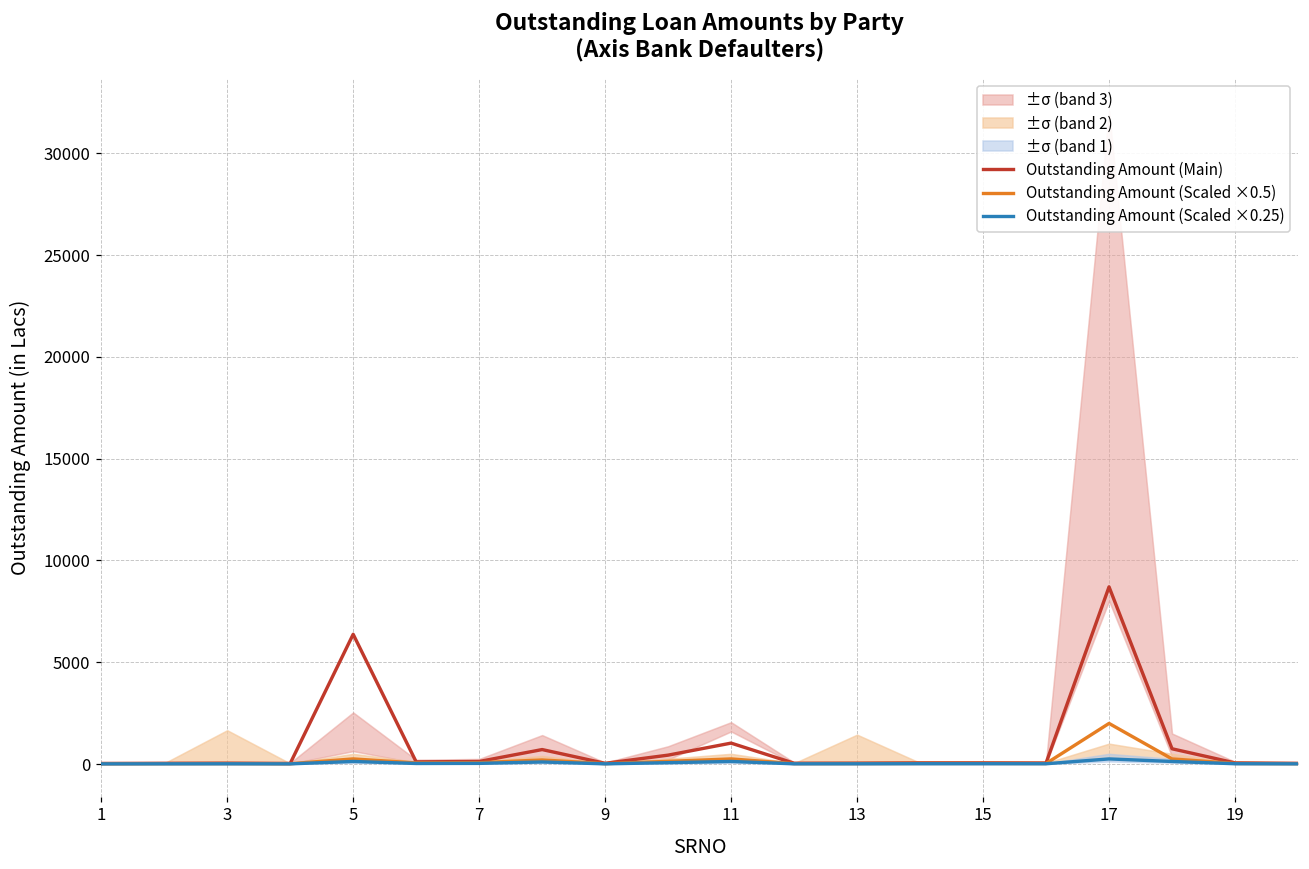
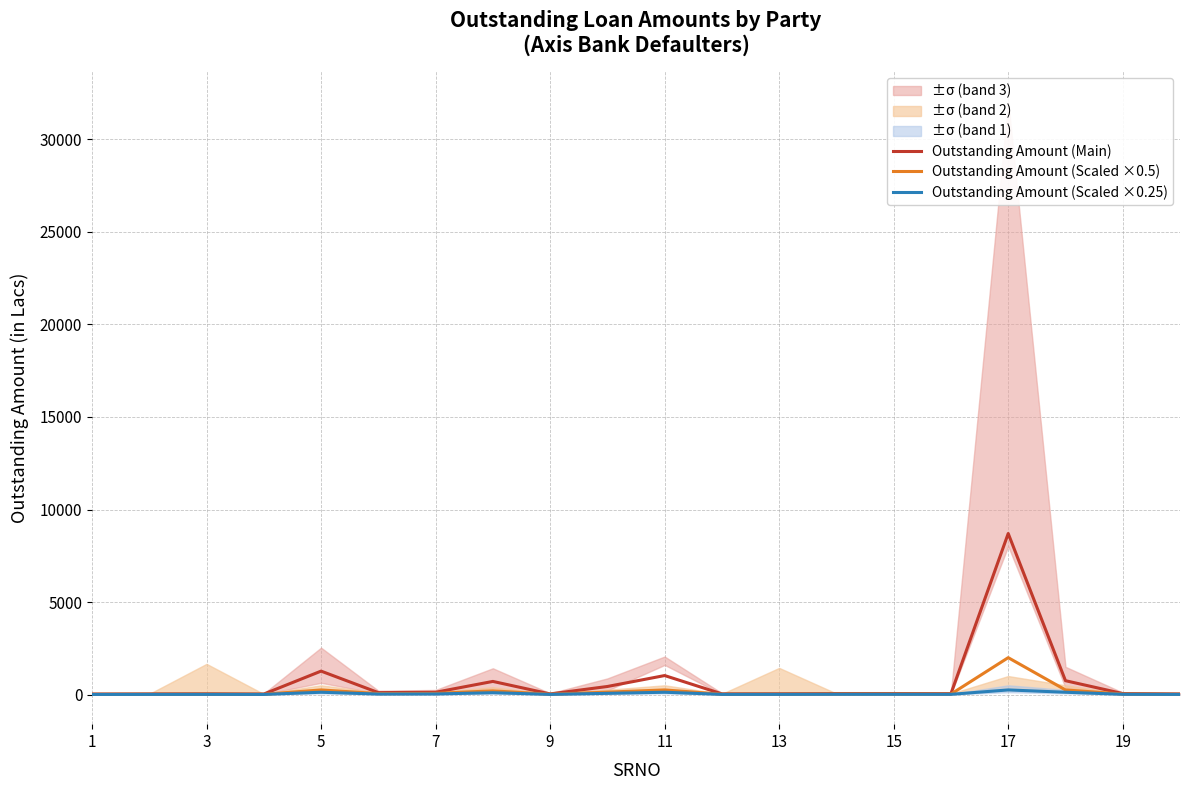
Outstanding Amount (Main), 5: 6400 -> 1300
